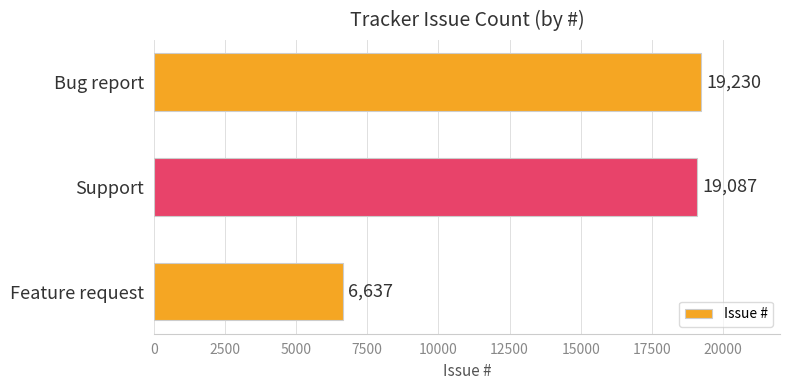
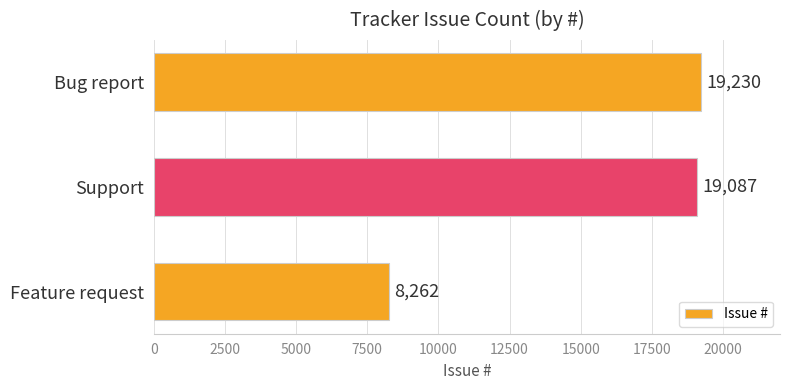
Feature request: 6,637 -> 8,262
